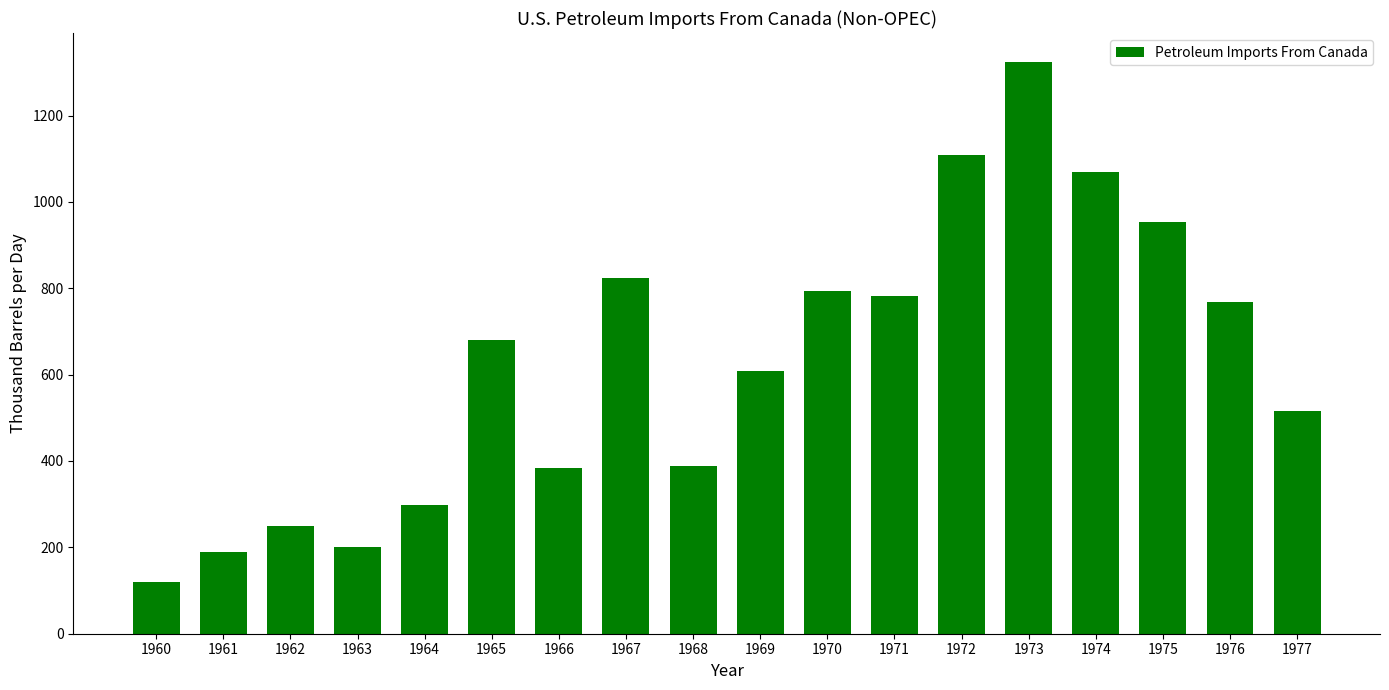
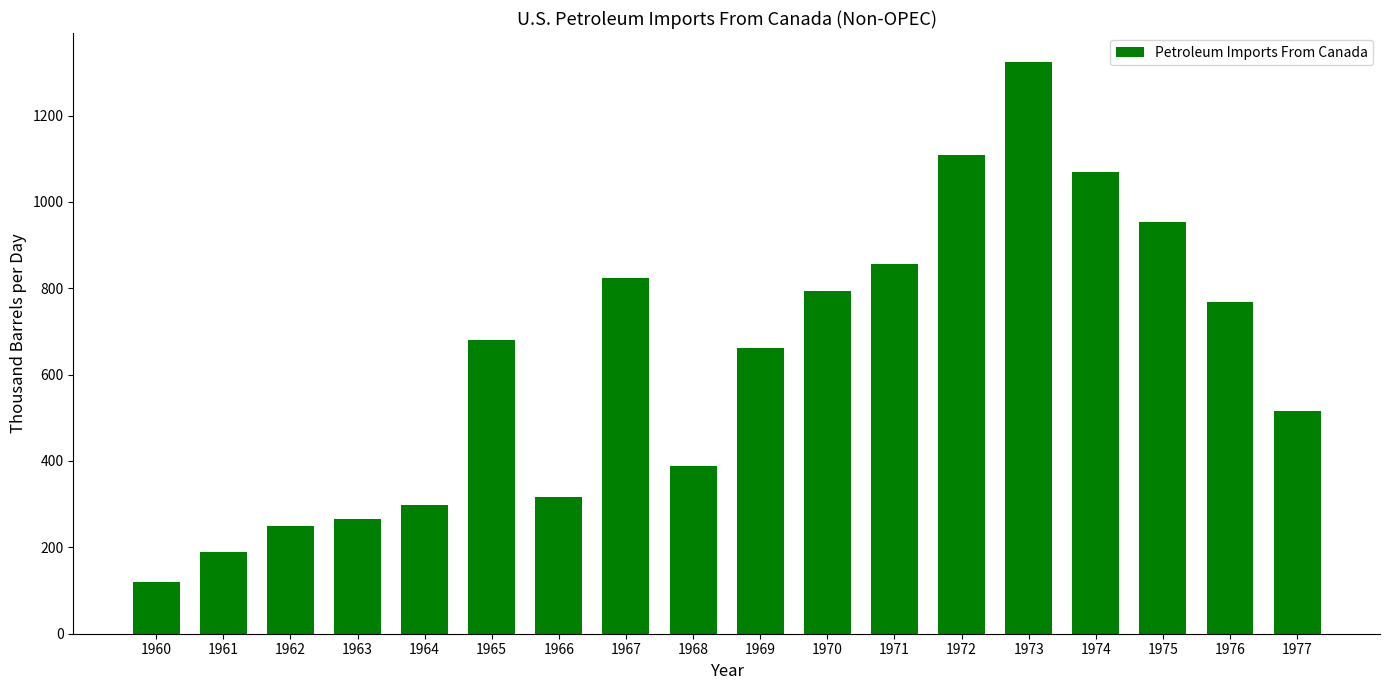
1963: 200 -> 270
1966: 380 -> 320
1969: 610 -> 660
1971: 780 -> 860
